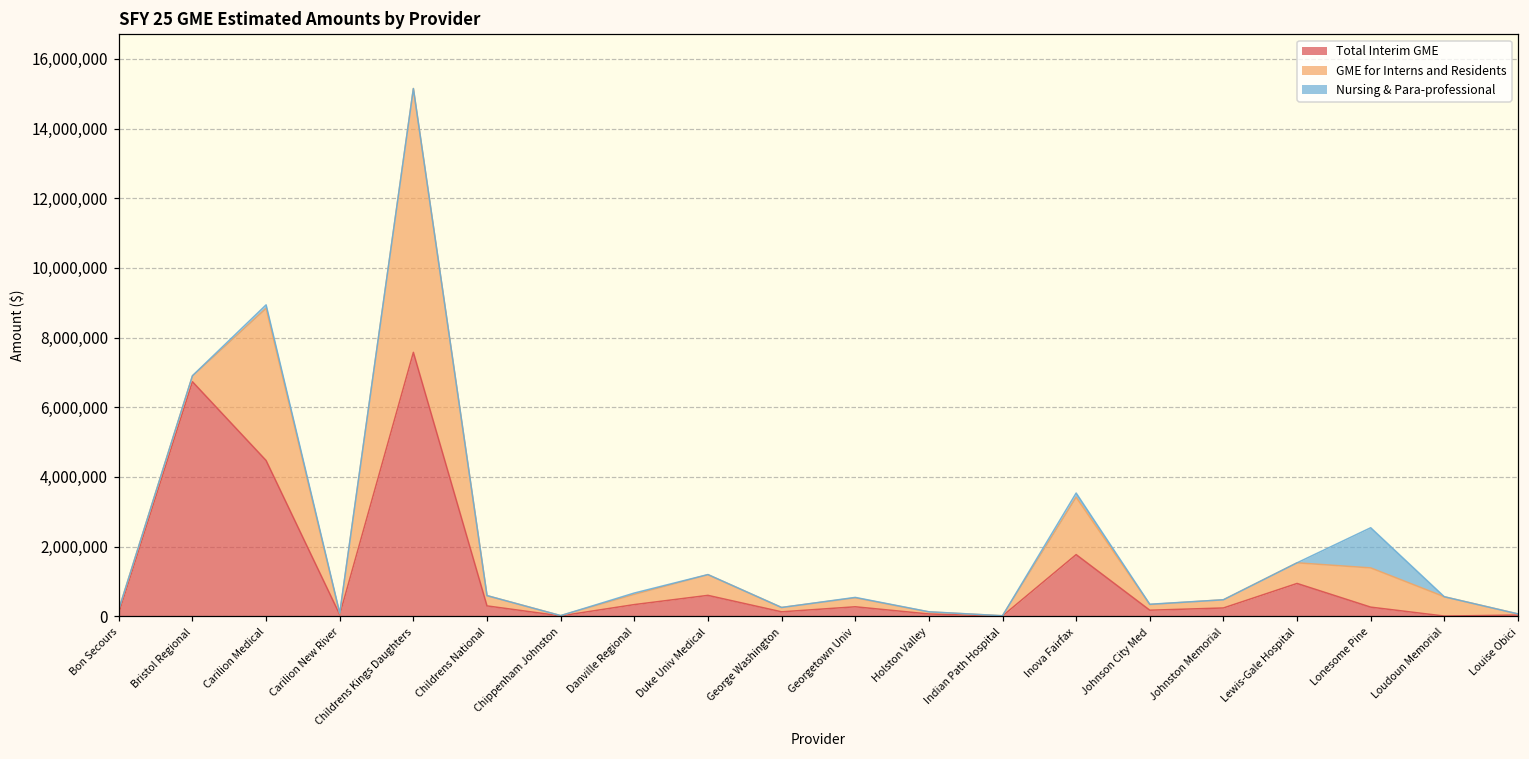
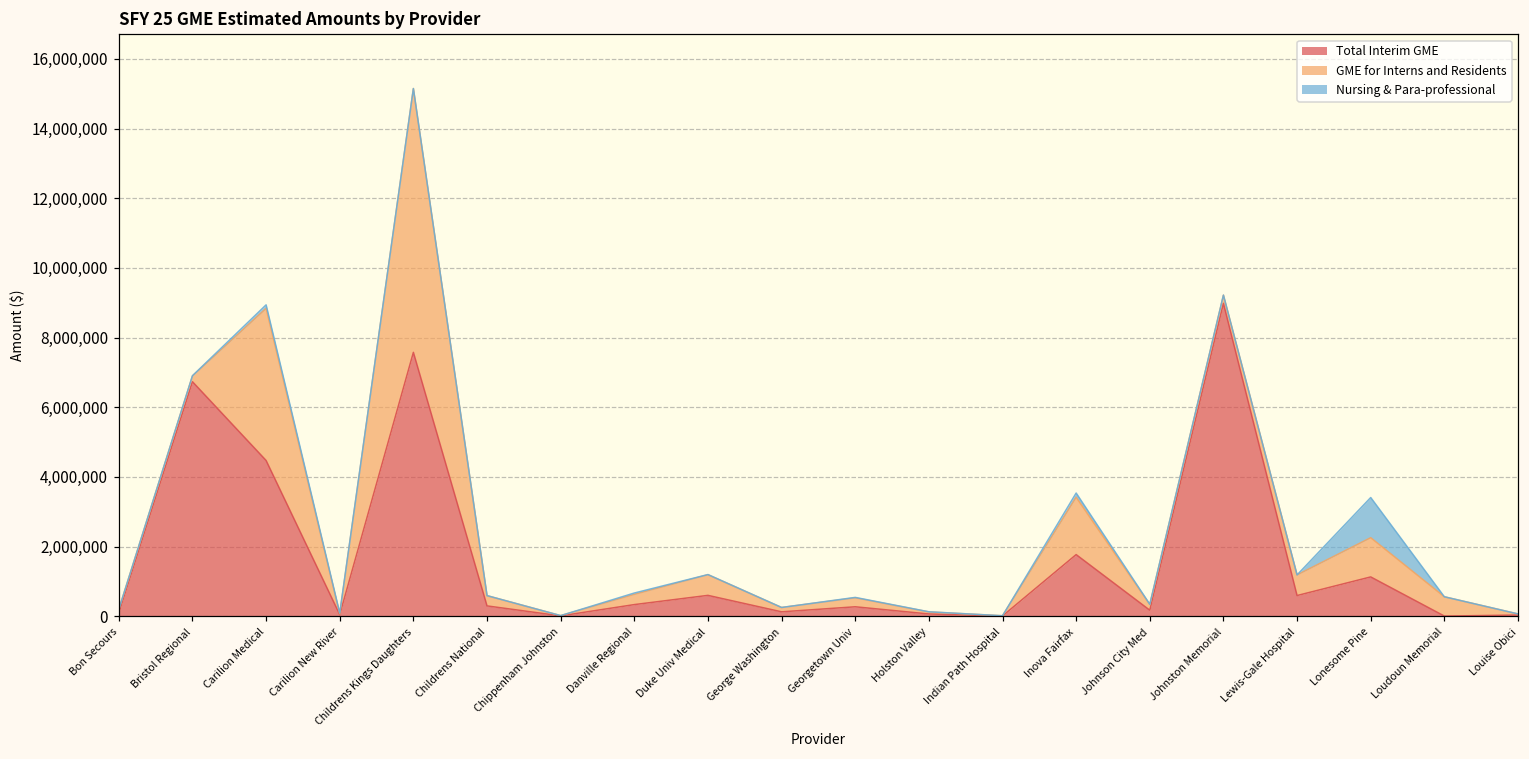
Total Interim GME, Johnston Memorial: 200,000 -> 9,000,000
Total Interim GME, Lewis-Gale Hospital: 900,000 -> 600,000
Total Interim GME, Lonesome Pine: 300,000 -> 1,100,000
